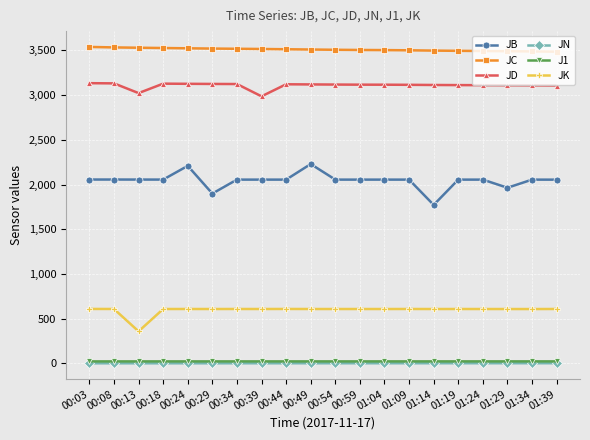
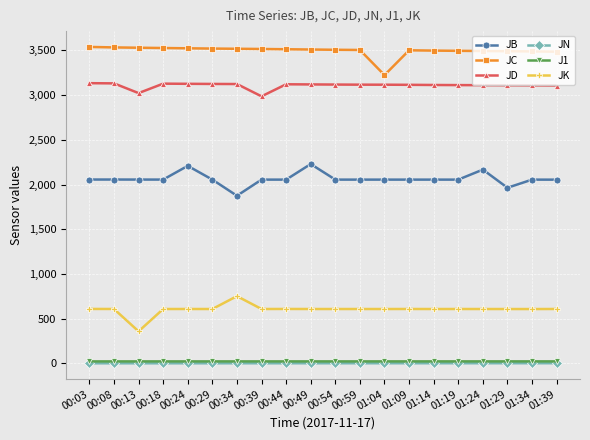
JB, 00:29: 1,900 -> 2,100
JB, 00:34: 2,100 -> 1,900
JK, 00:34: 600 -> 800
JC, 01:04: 3,500 -> 3,200
JB, 01:14: 1,800 -> 2,100
JB, 01:24: 2,100 -> 2,200
